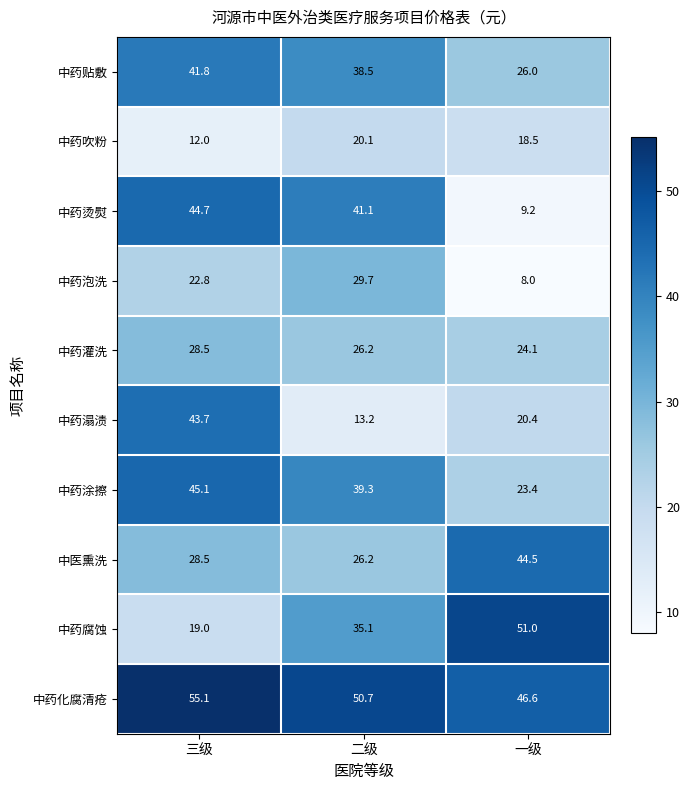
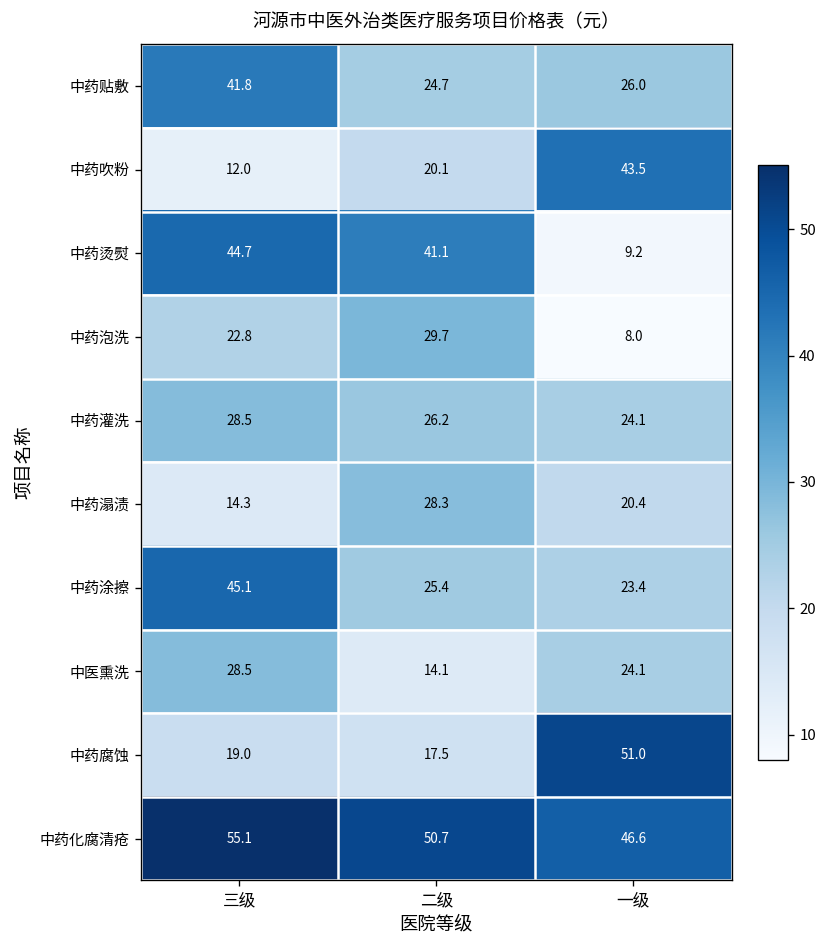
中药贴敷, 二级: 38.5 -> 24.7
中药吹粉, 一级: 18.5 -> 43.5
中药溻渍, 三级: 43.7 -> 14.3
中药溻渍, 二级: 13.2 -> 28.3
中药涂擦, 二级: 39.3 -> 25.4
中医熏洗, 二级: 26.2 -> 14.1
中医熏洗, 一级: 44.5 -> 24.1
中药腐蚀, 二级: 35.1 -> 17.5
